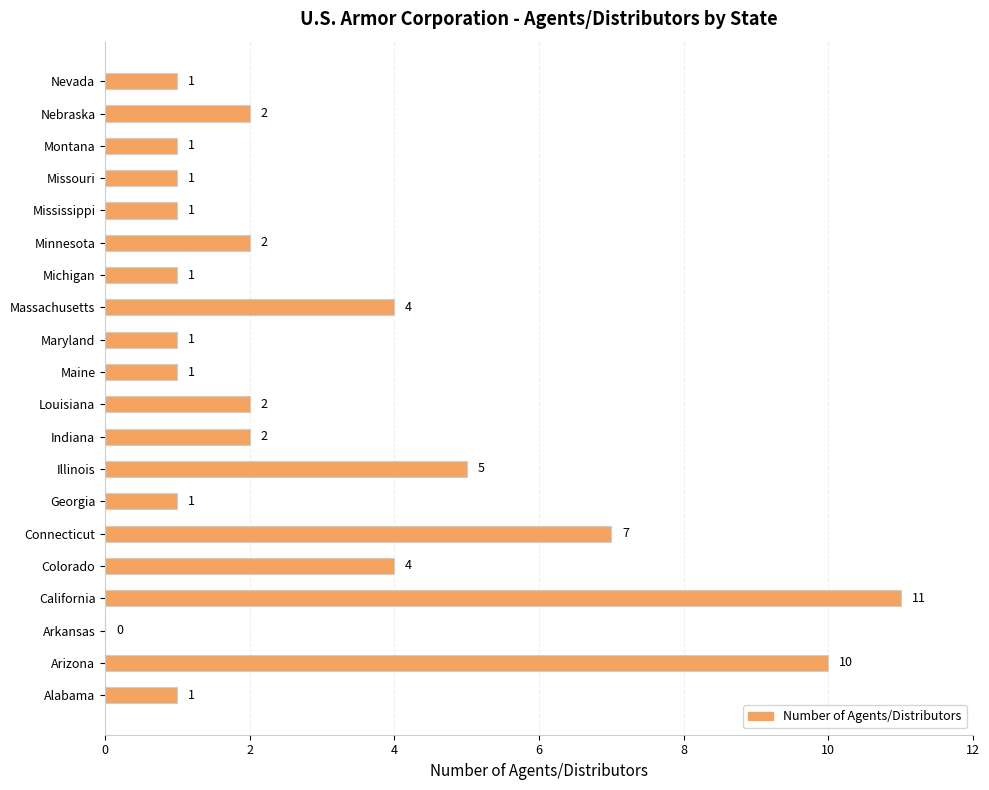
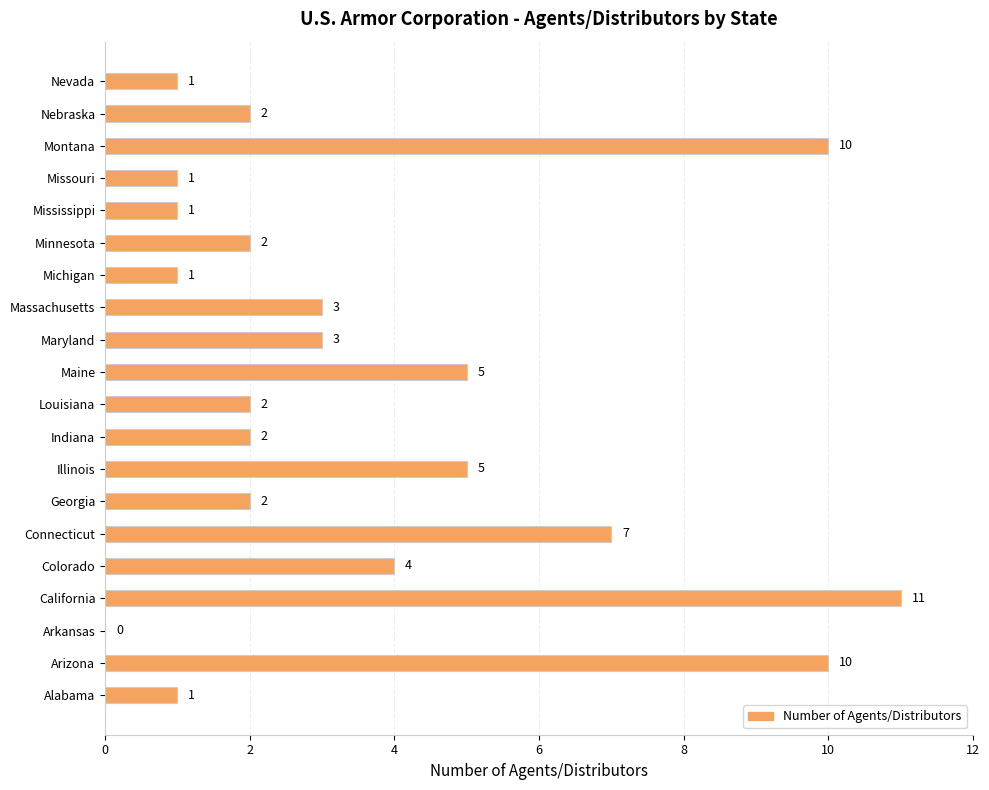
Montana: 1 -> 10
Massachusetts: 4 -> 3
Maryland: 1 -> 3
Maine: 1 -> 5
Georgia: 1 -> 2
